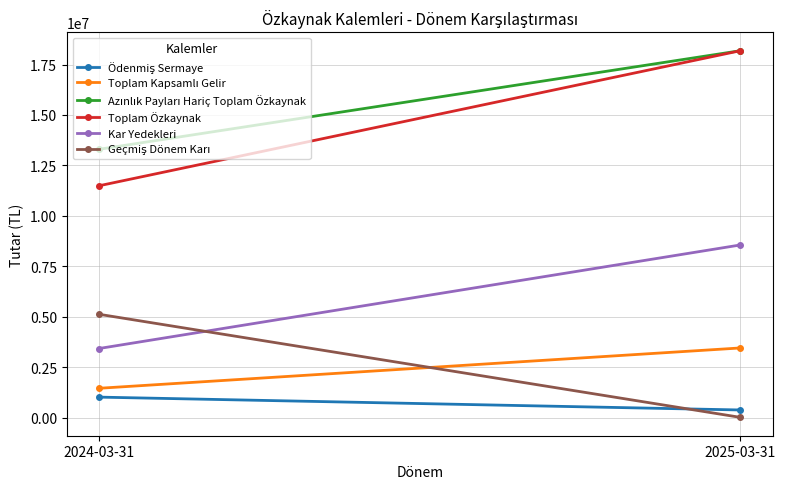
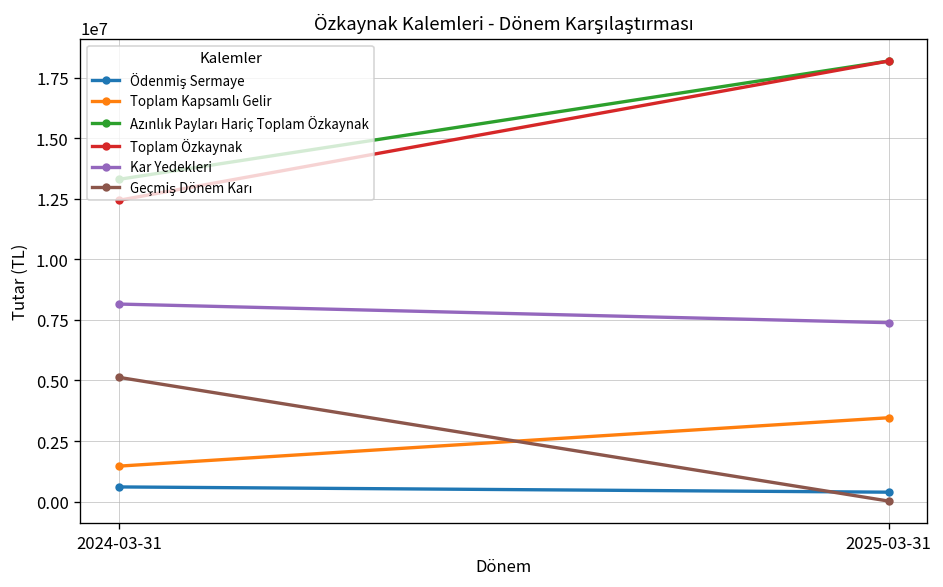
Ödenmiş Sermaye, 2024-03-31: 1000000 -> 600000
Toplam Özkaynak, 2024-03-31: 11500000 -> 12400000
Kar Yedekleri, 2024-03-31: 3400000 -> 8200000
Kar Yedekleri, 2025-03-31: 8600000 -> 7400000
